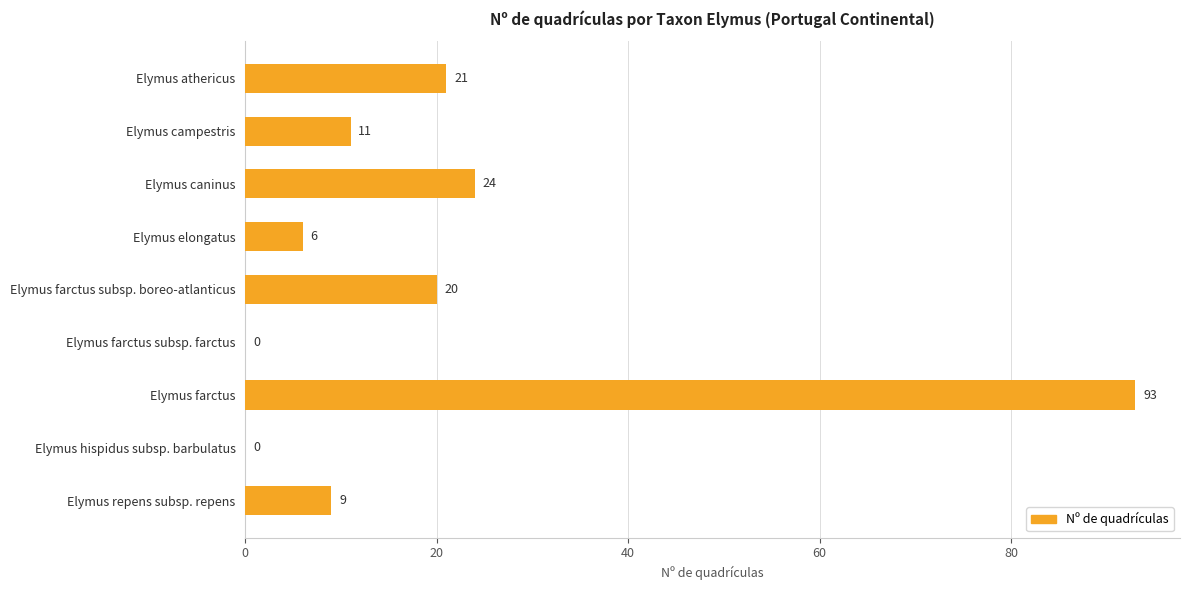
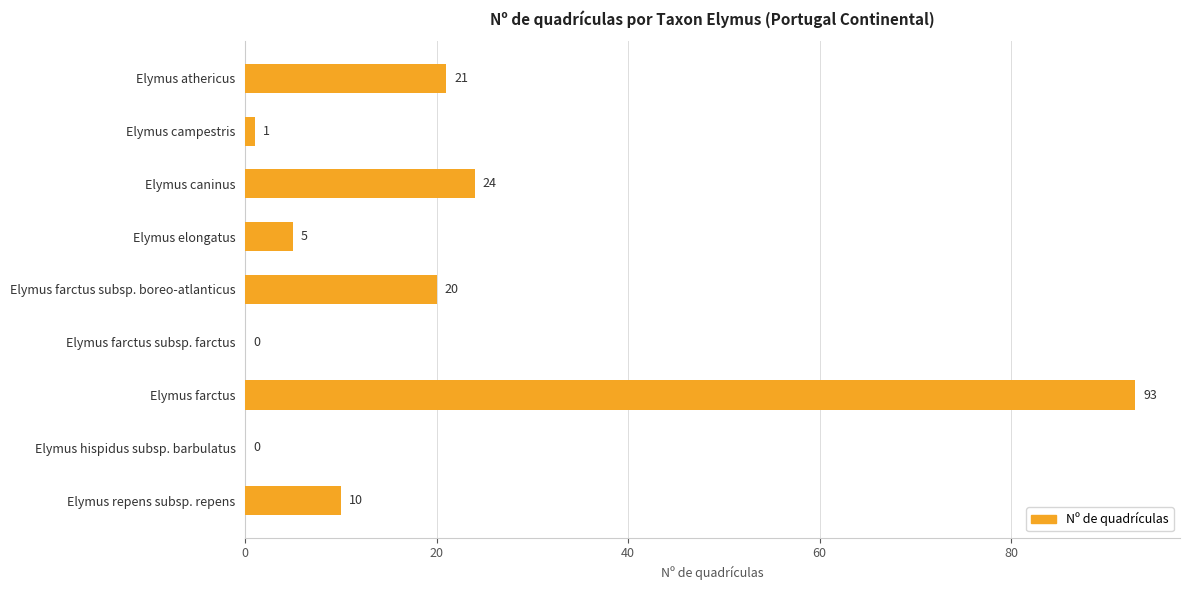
Elymus campestris: 11 -> 1
Elymus elongatus: 6 -> 5
Elymus repens subsp. repens: 9 -> 10
